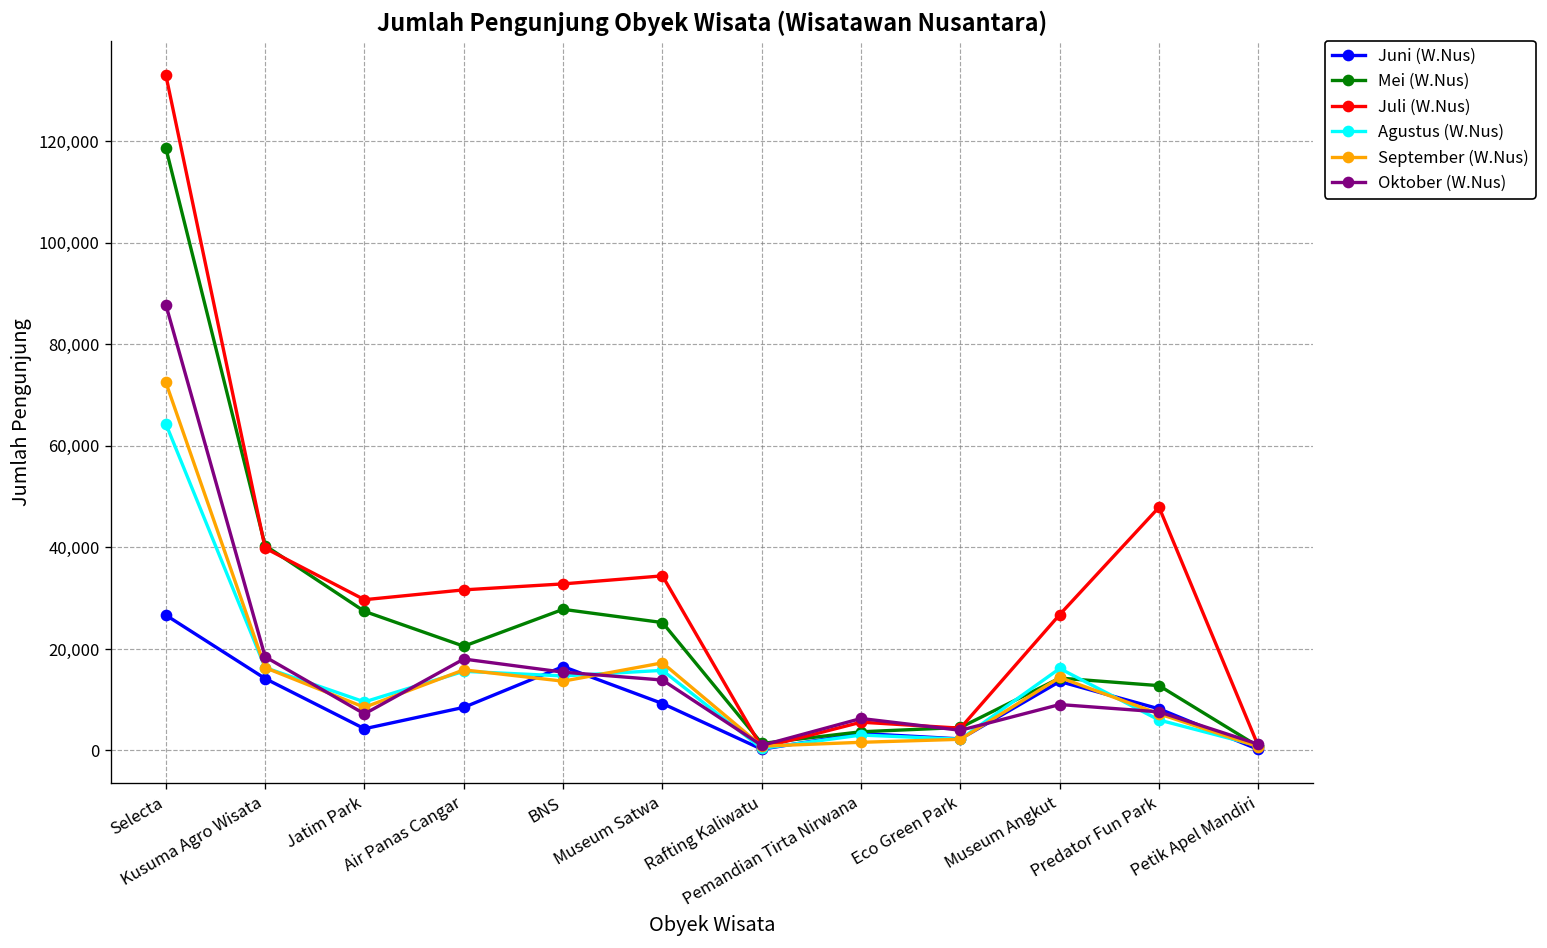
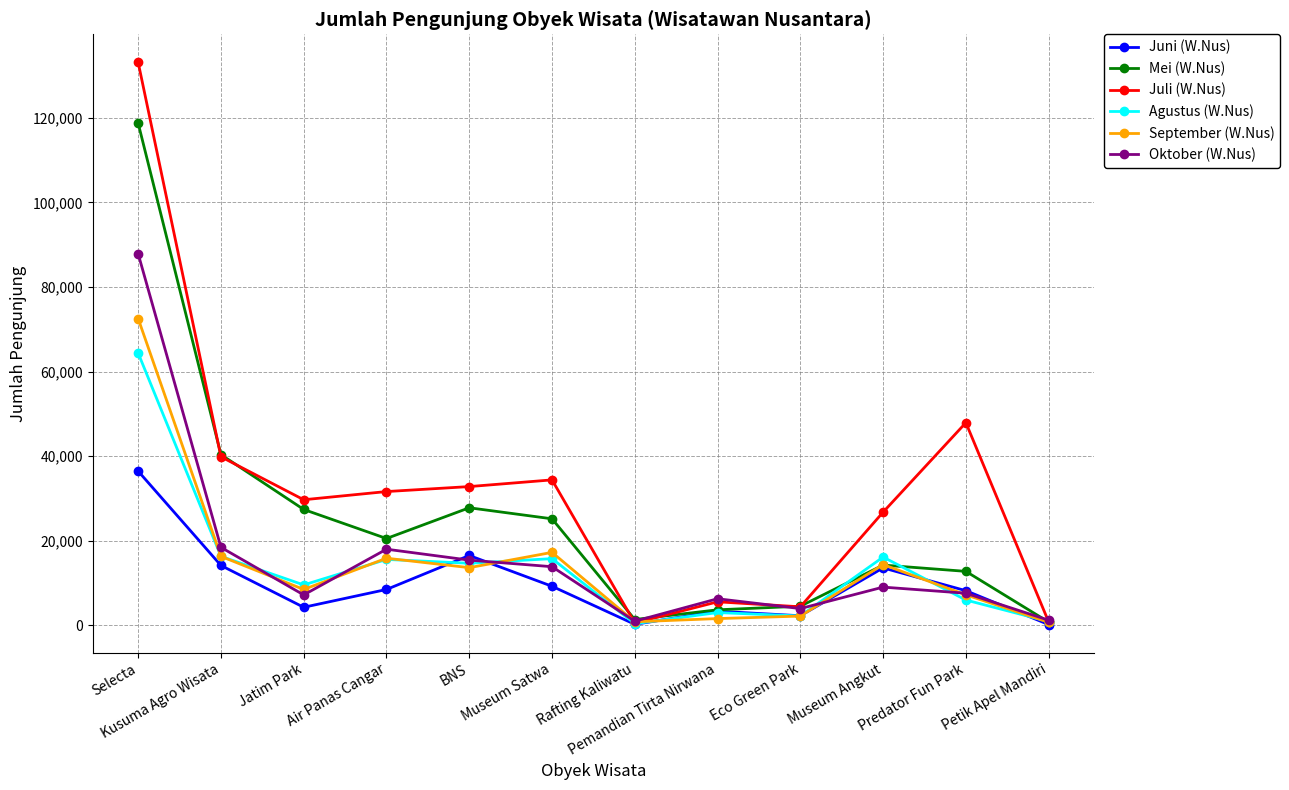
Juni (W.Nus), Selecta: 27,000 -> 36,000
